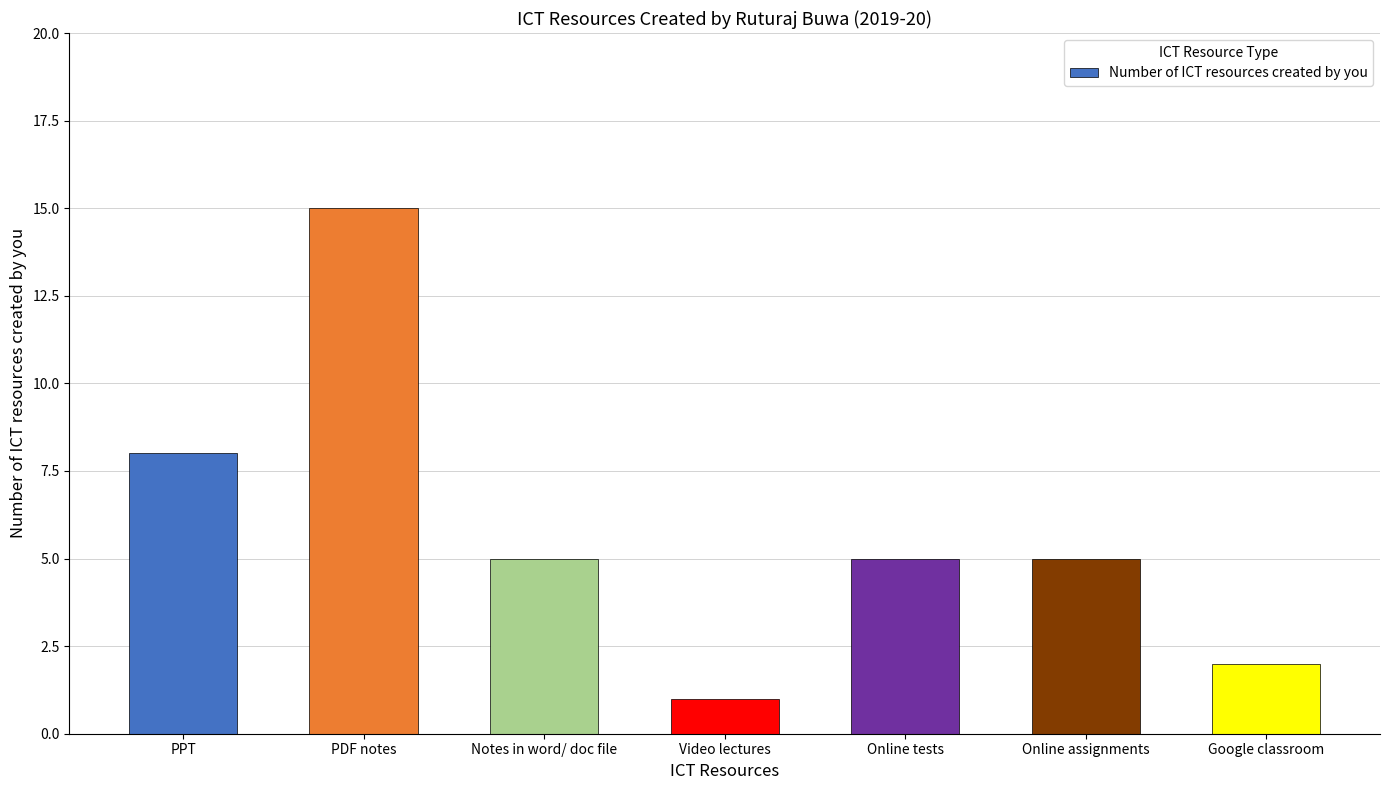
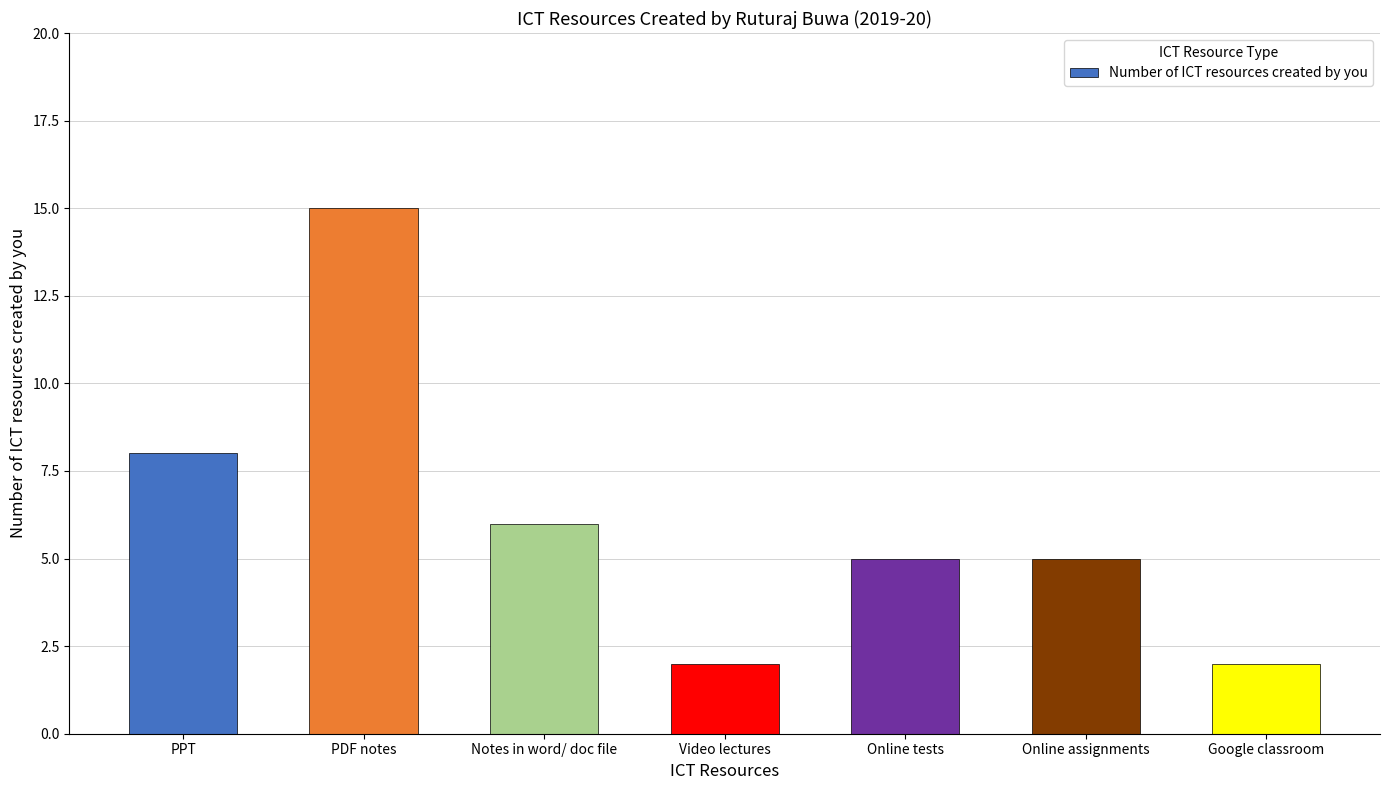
Notes in word/ doc file: 5 -> 6
Video lectures: 1 -> 2
